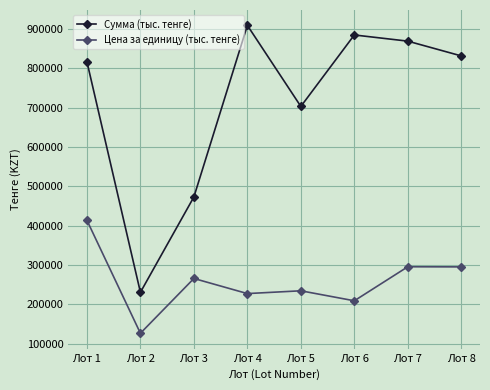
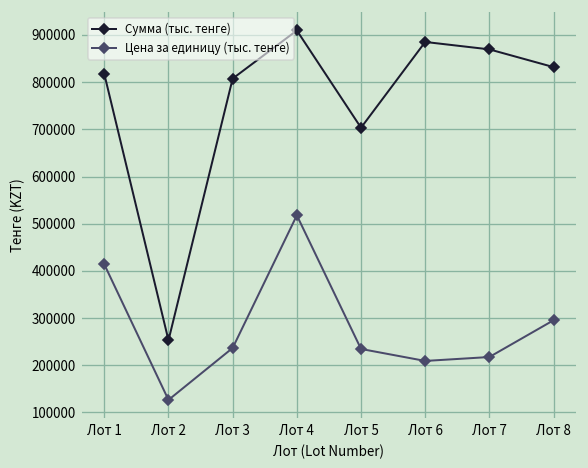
Сумма (тыс. тенге), Лот 2: 230000 -> 250000
Сумма (тыс. тенге), Лот 3: 470000 -> 810000
Цена за единицу (тыс. тенге), Лот 3: 270000 -> 240000
Цена за единицу (тыс. тенге), Лот 4: 230000 -> 520000
Цена за единицу (тыс. тенге), Лот 7: 300000 -> 220000
